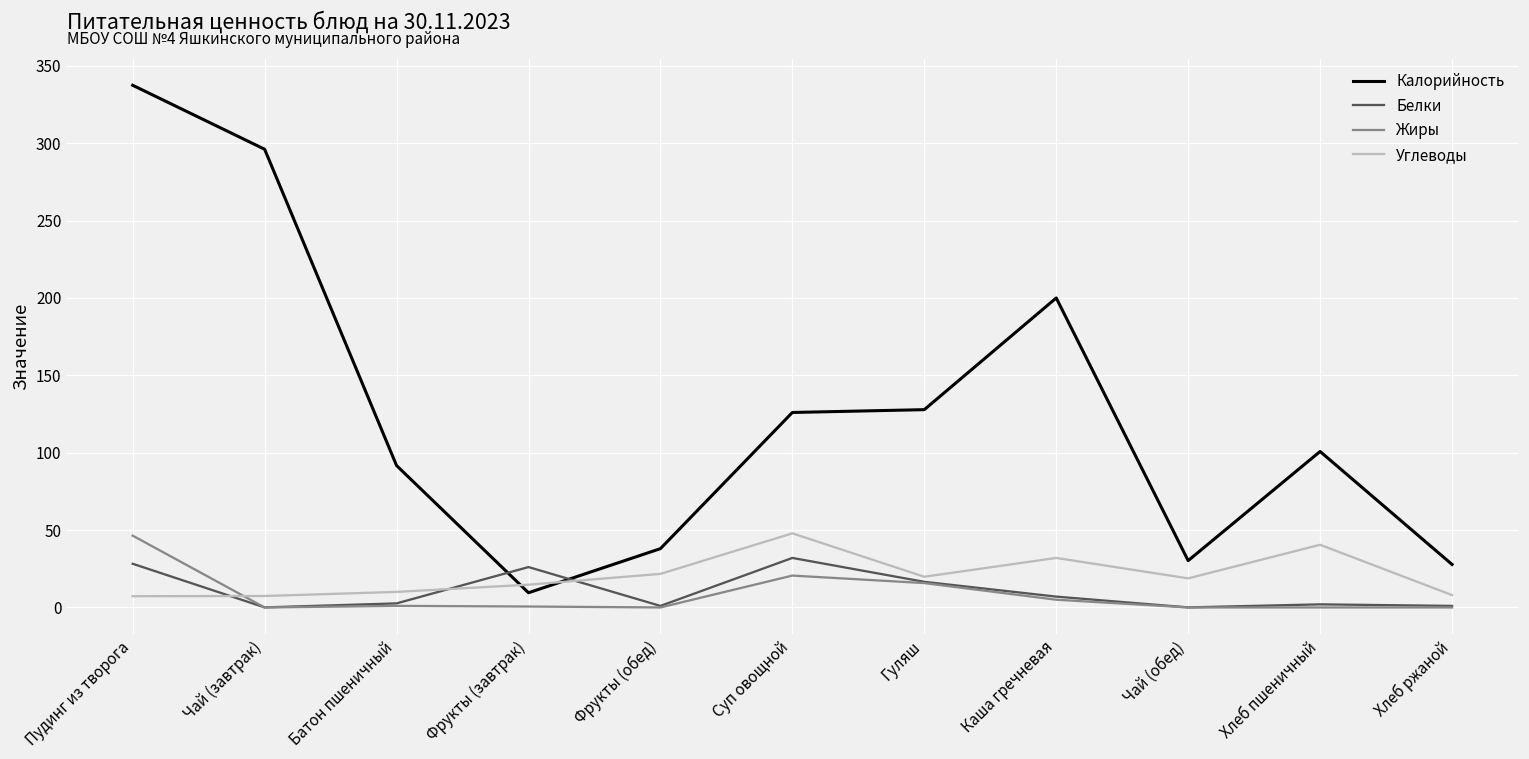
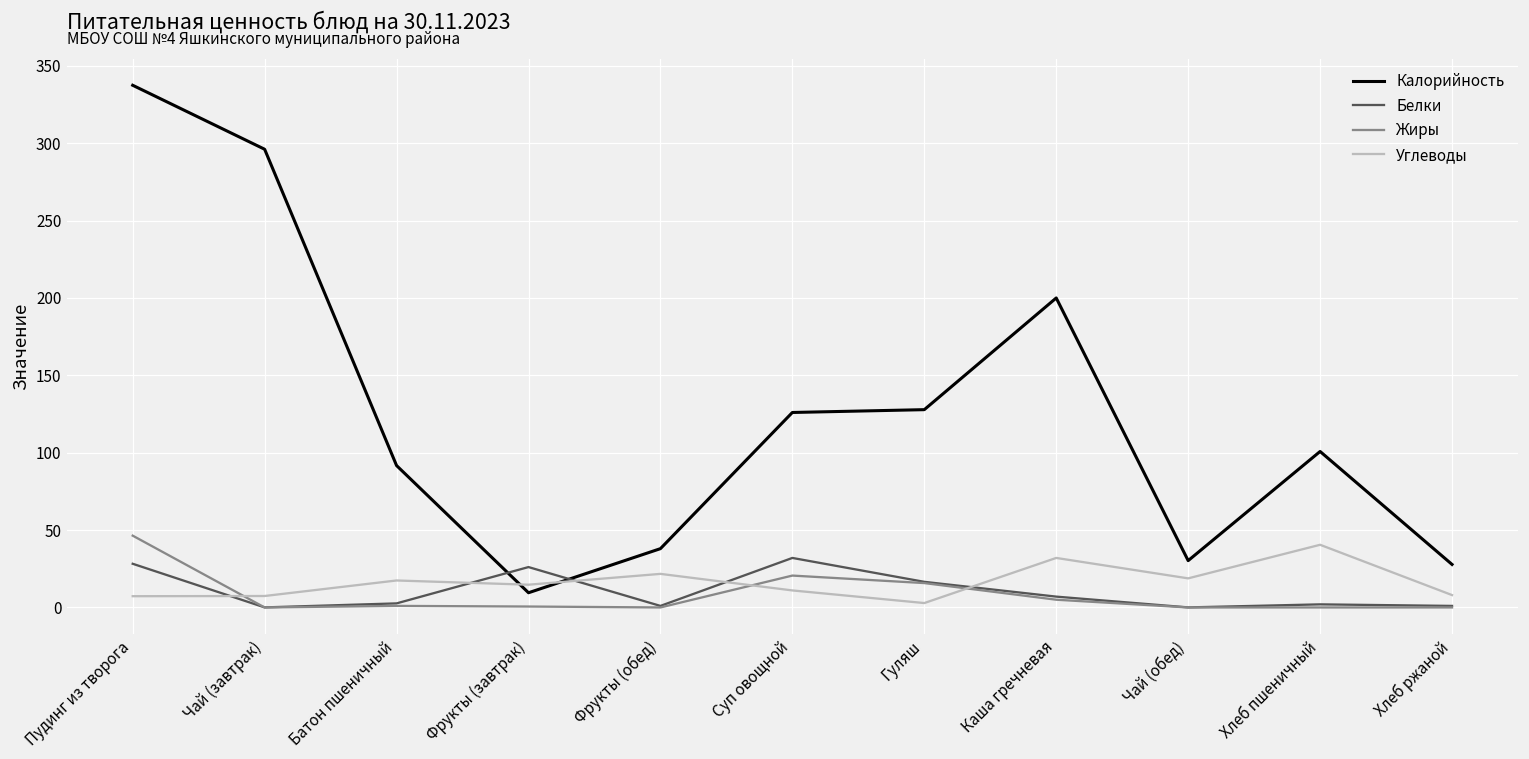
Углеводы, Батон пшеничный: 10 -> 17
Углеводы, Суп овощной: 48 -> 11
Углеводы, Гуляш: 20 -> 3
